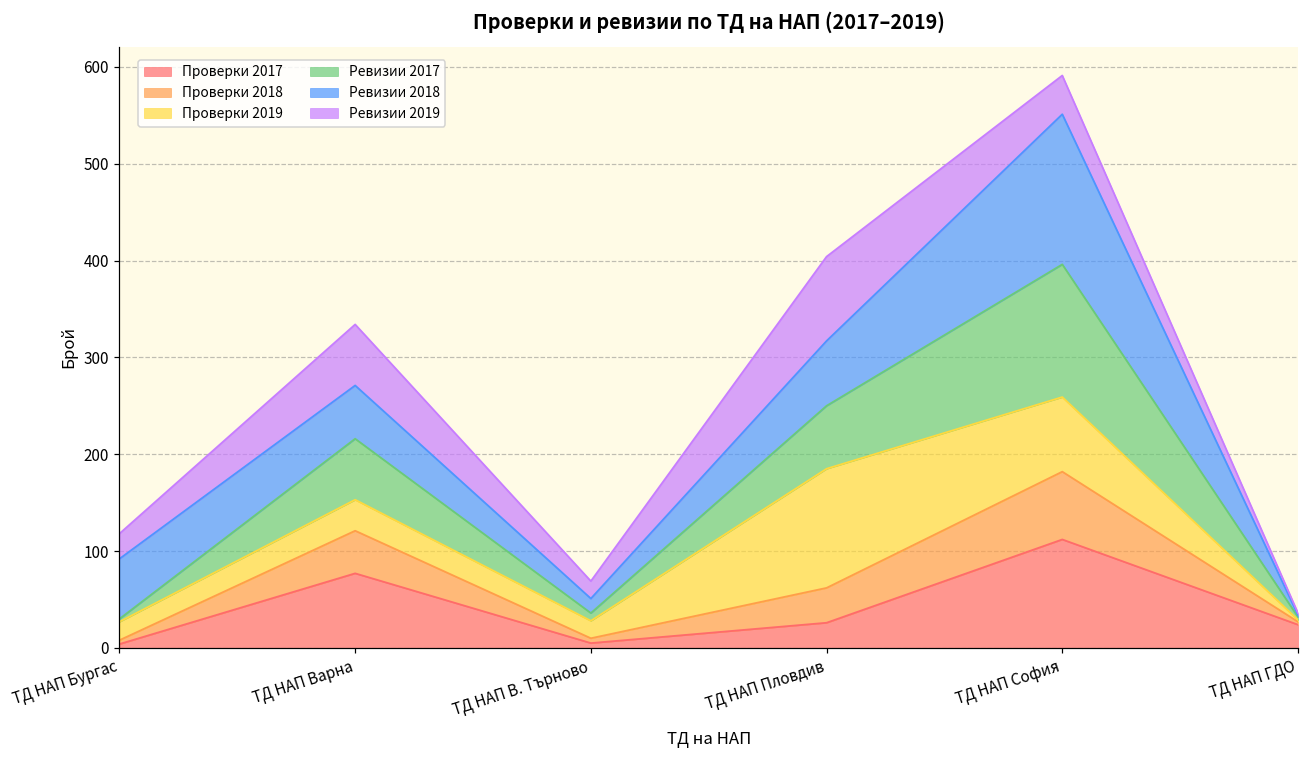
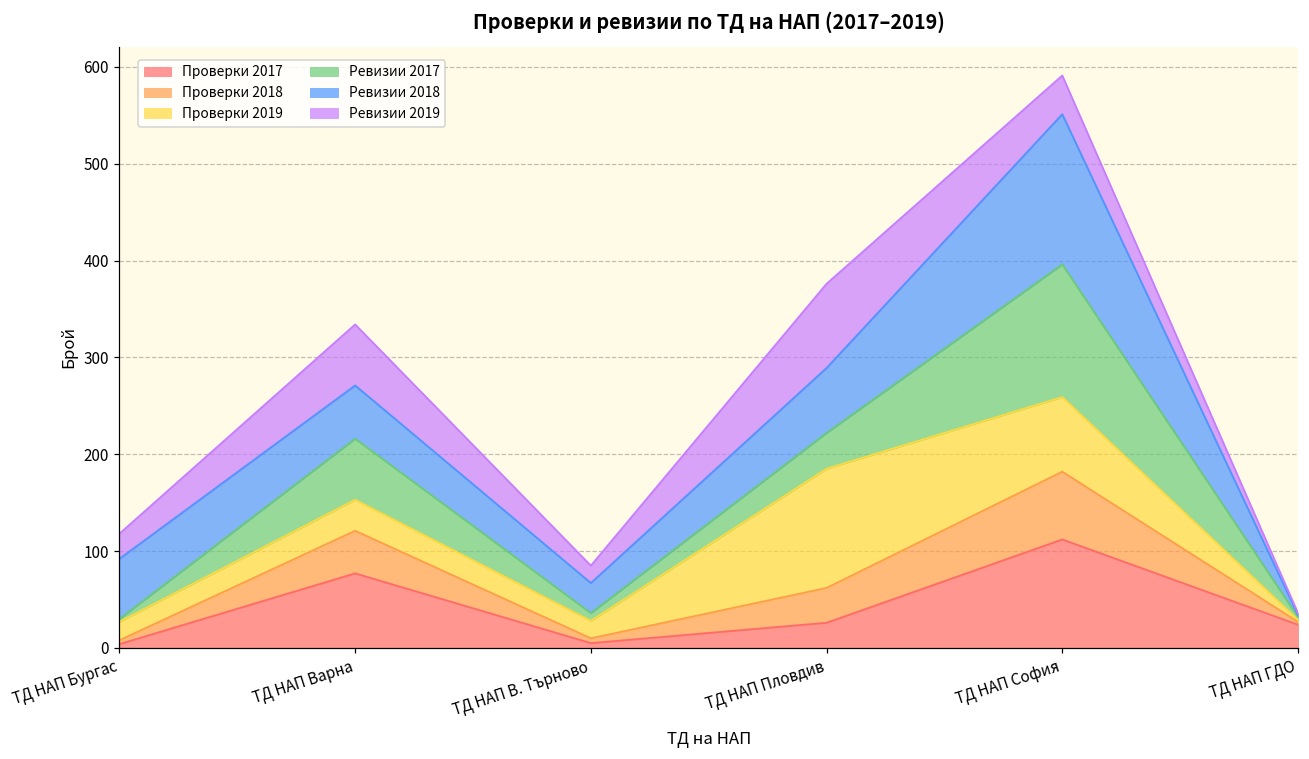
Ревизии 2018, ТД НАП В. Търново: 20 -> 30
Ревизии 2017, ТД НАП Пловдив: 70 -> 40
